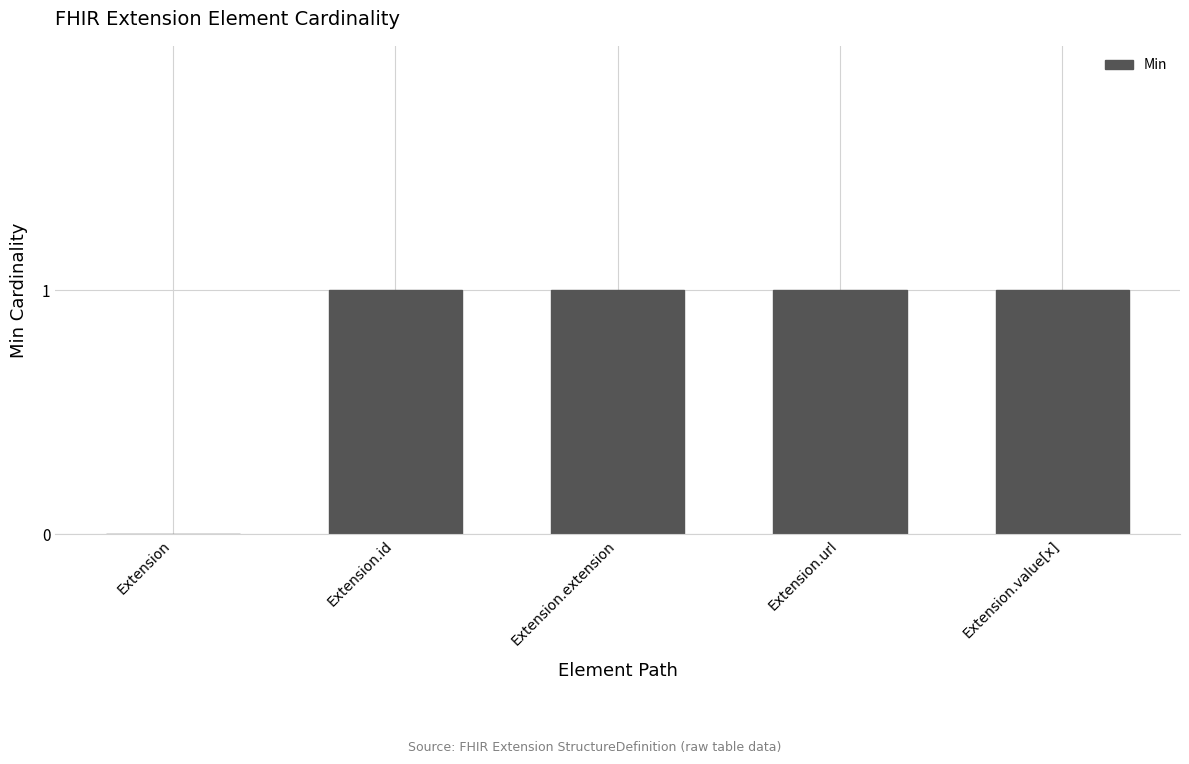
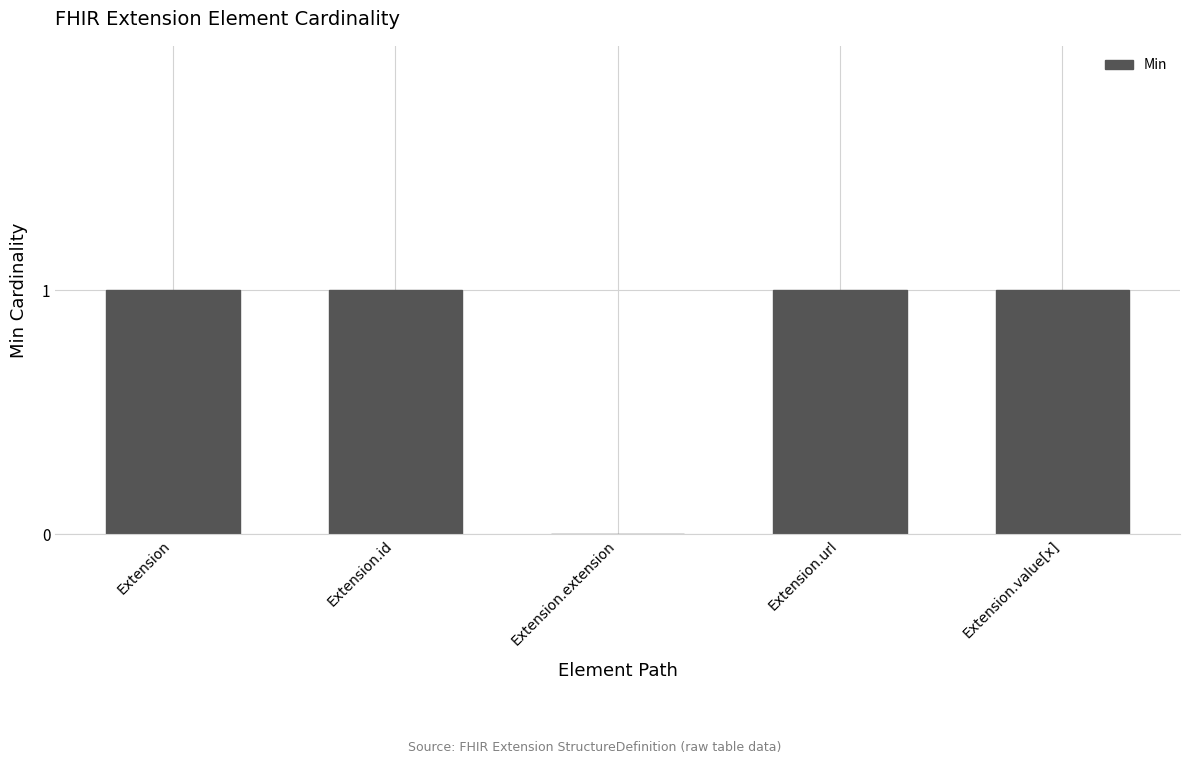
Extension: 0 -> 1
Extension.extension: 1 -> 0
